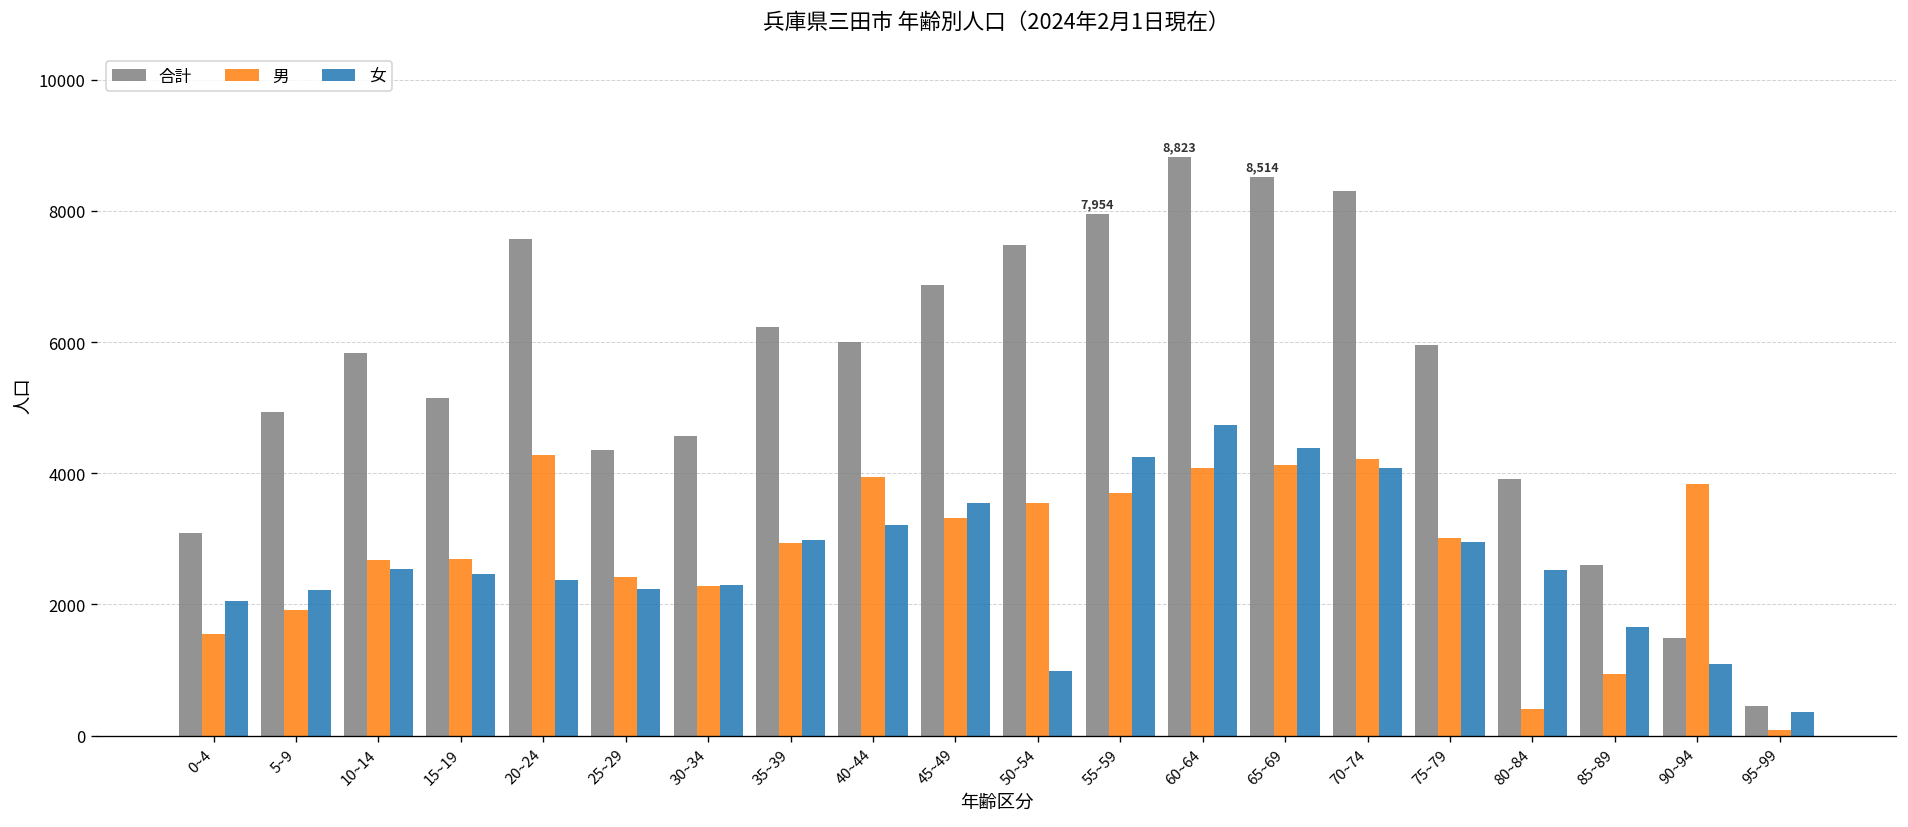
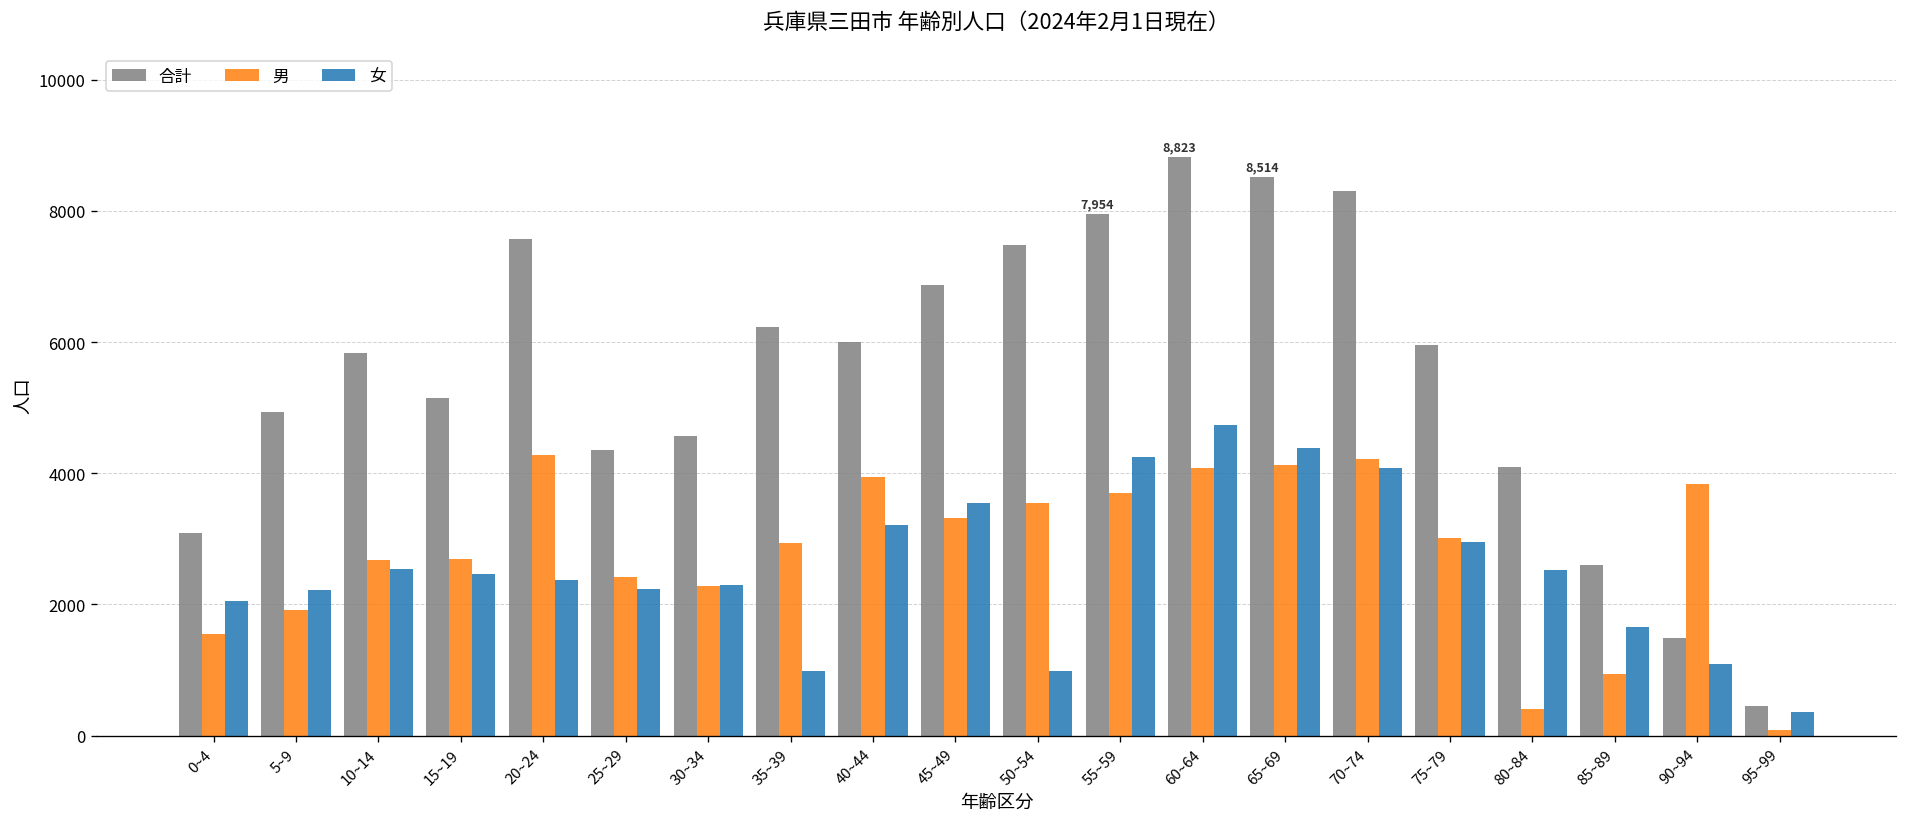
女, 35~39: 3000 -> 1000
合計, 80~84: 3900 -> 4100
